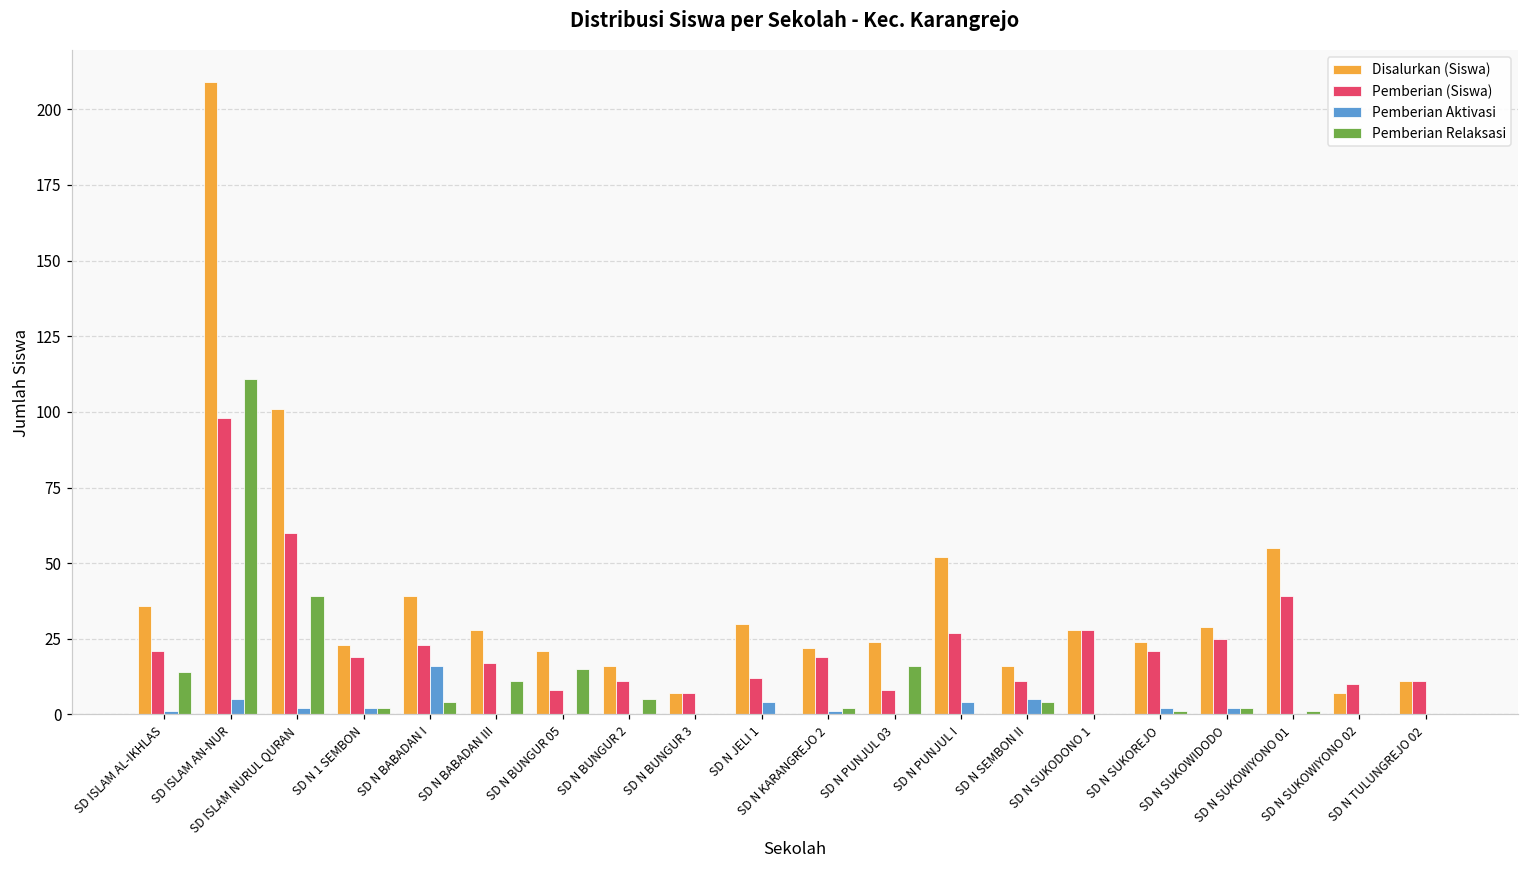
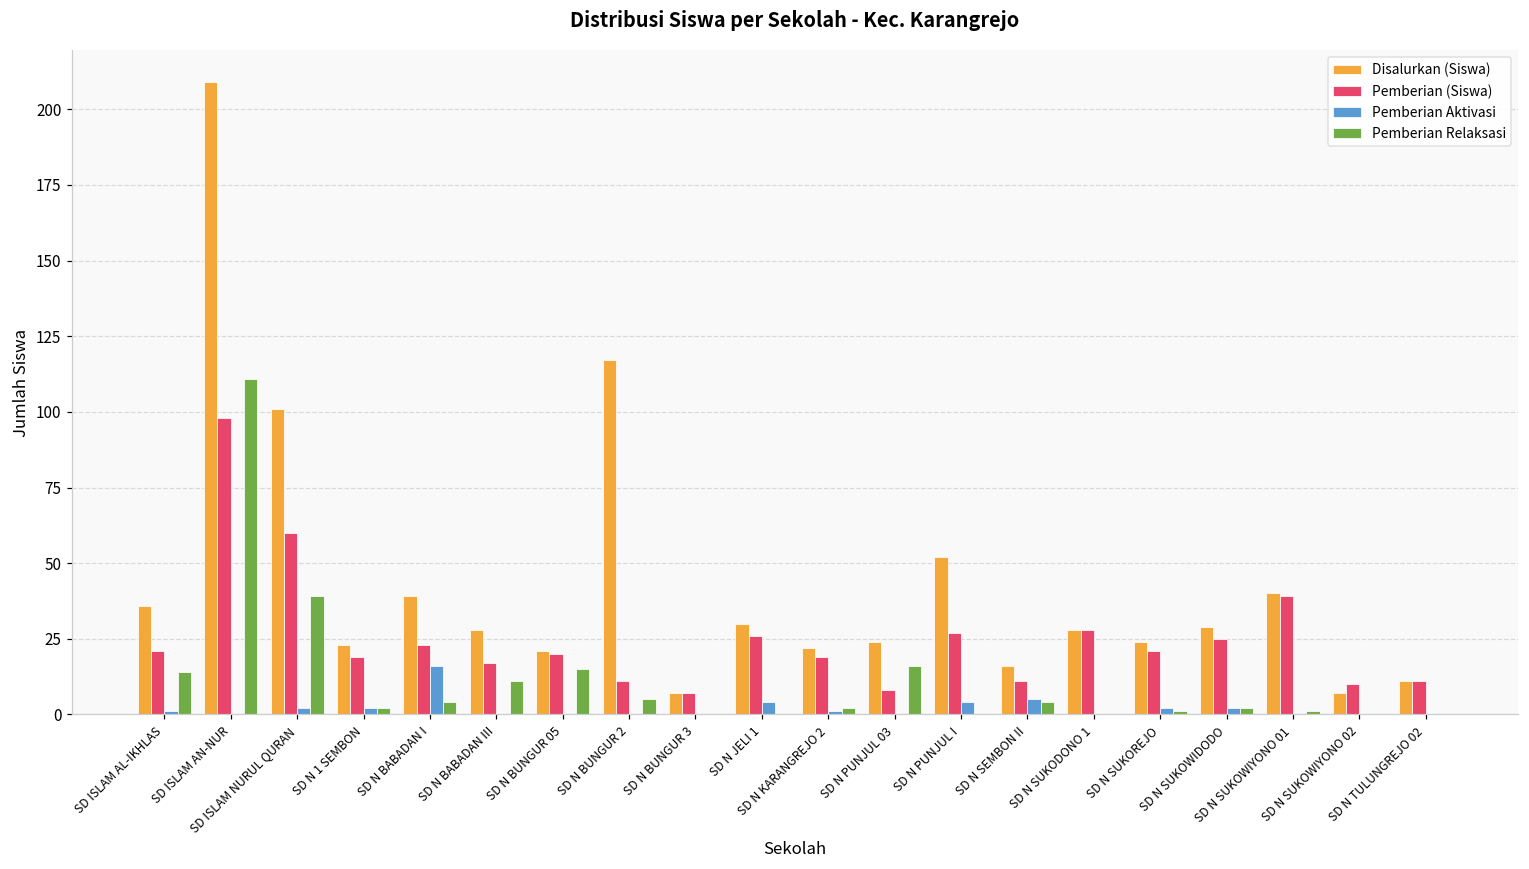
Pemberian Aktivasi, SD ISLAM AN-NUR: 5 -> 0
Pemberian (Siswa), SD N BUNGUR 05: 8 -> 20
Disalurkan (Siswa), SD N BUNGUR 2: 16 -> 117
Pemberian (Siswa), SD N JELI 1: 12 -> 26
Disalurkan (Siswa), SD N SUKOWIYONO 01: 55 -> 40
